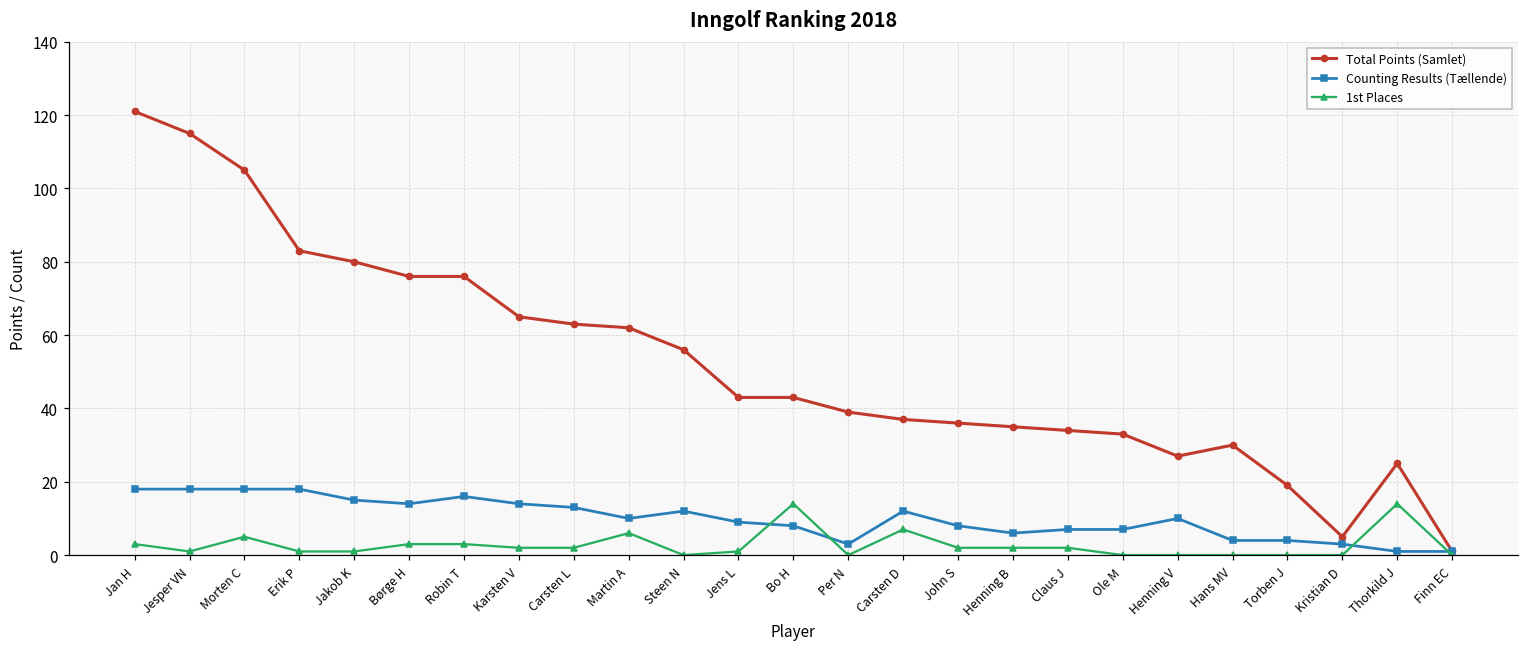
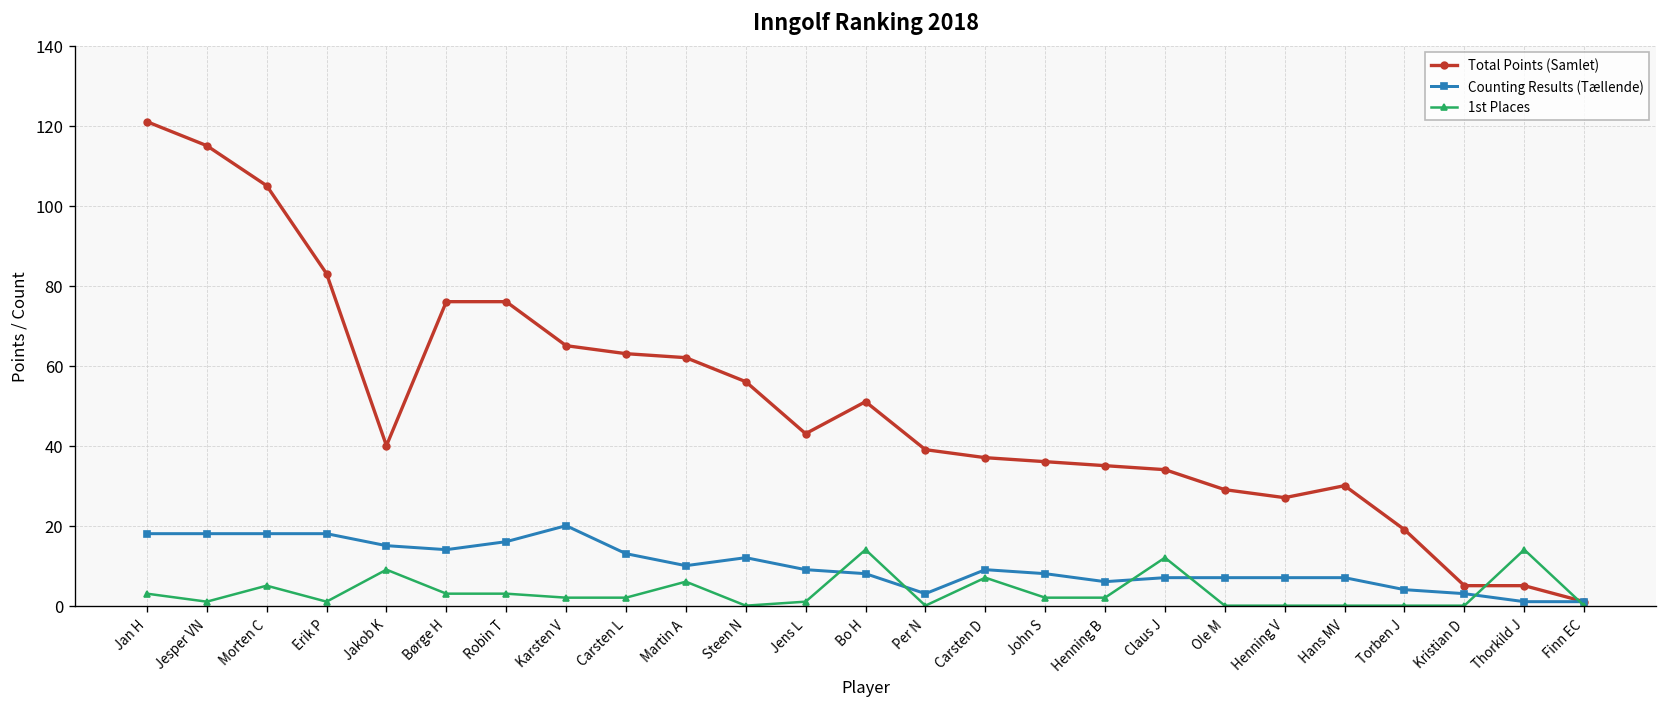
Total Points (Samlet), Jakob K: 80 -> 40
1st Places, Jakob K: 1 -> 9
Counting Results (Tællende), Karsten V: 14 -> 20
Total Points (Samlet), Bo H: 43 -> 51
Counting Results (Tællende), Carsten D: 12 -> 9
1st Places, Claus J: 2 -> 12
Total Points (Samlet), Ole M: 33 -> 29
Counting Results (Tællende), Henning V: 10 -> 7
Counting Results (Tællende), Hans MV: 4 -> 7
Total Points (Samlet), Thorkild J: 25 -> 5
